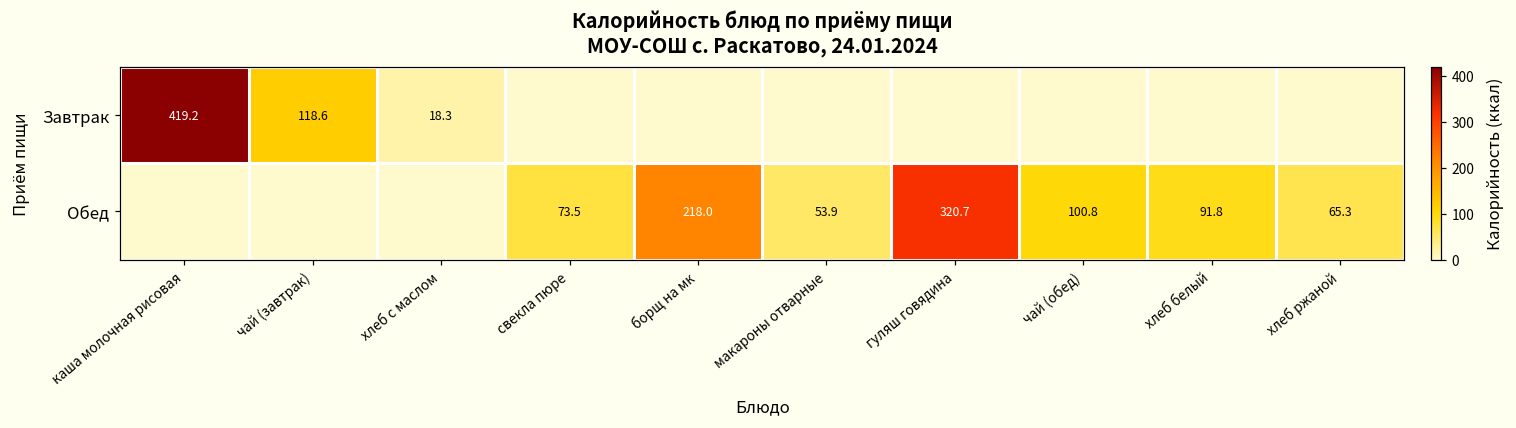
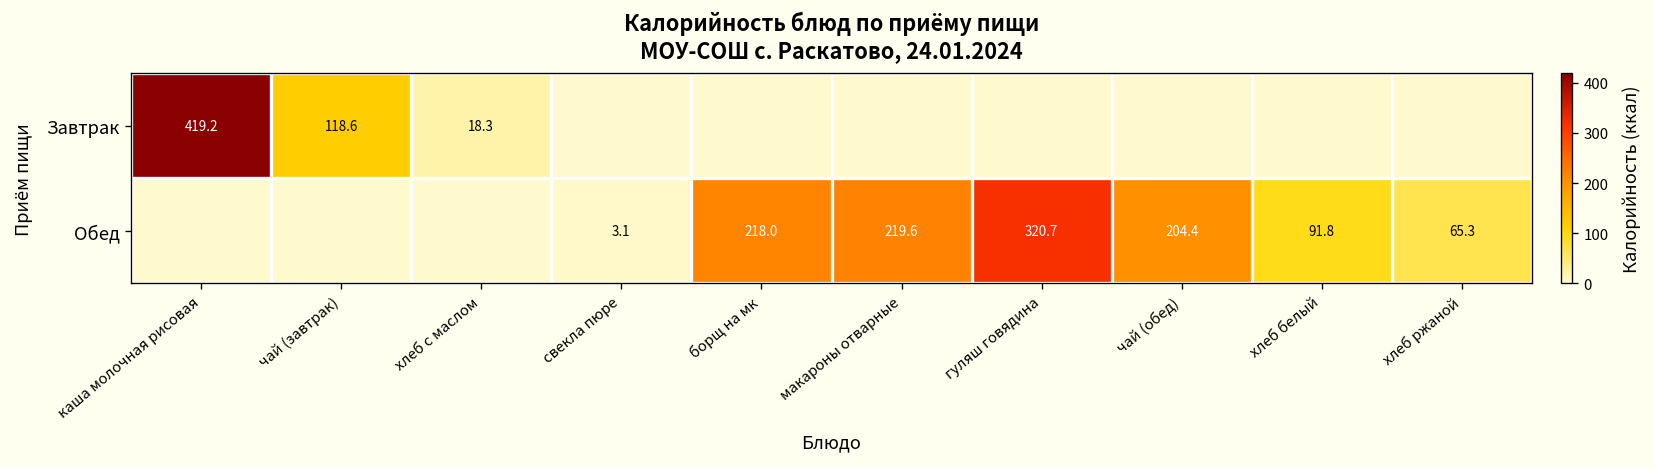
Обед, свекла пюре: 73.5 -> 3.1
Обед, макароны отварные: 53.9 -> 219.6
Обед, чай (обед): 100.8 -> 204.4
